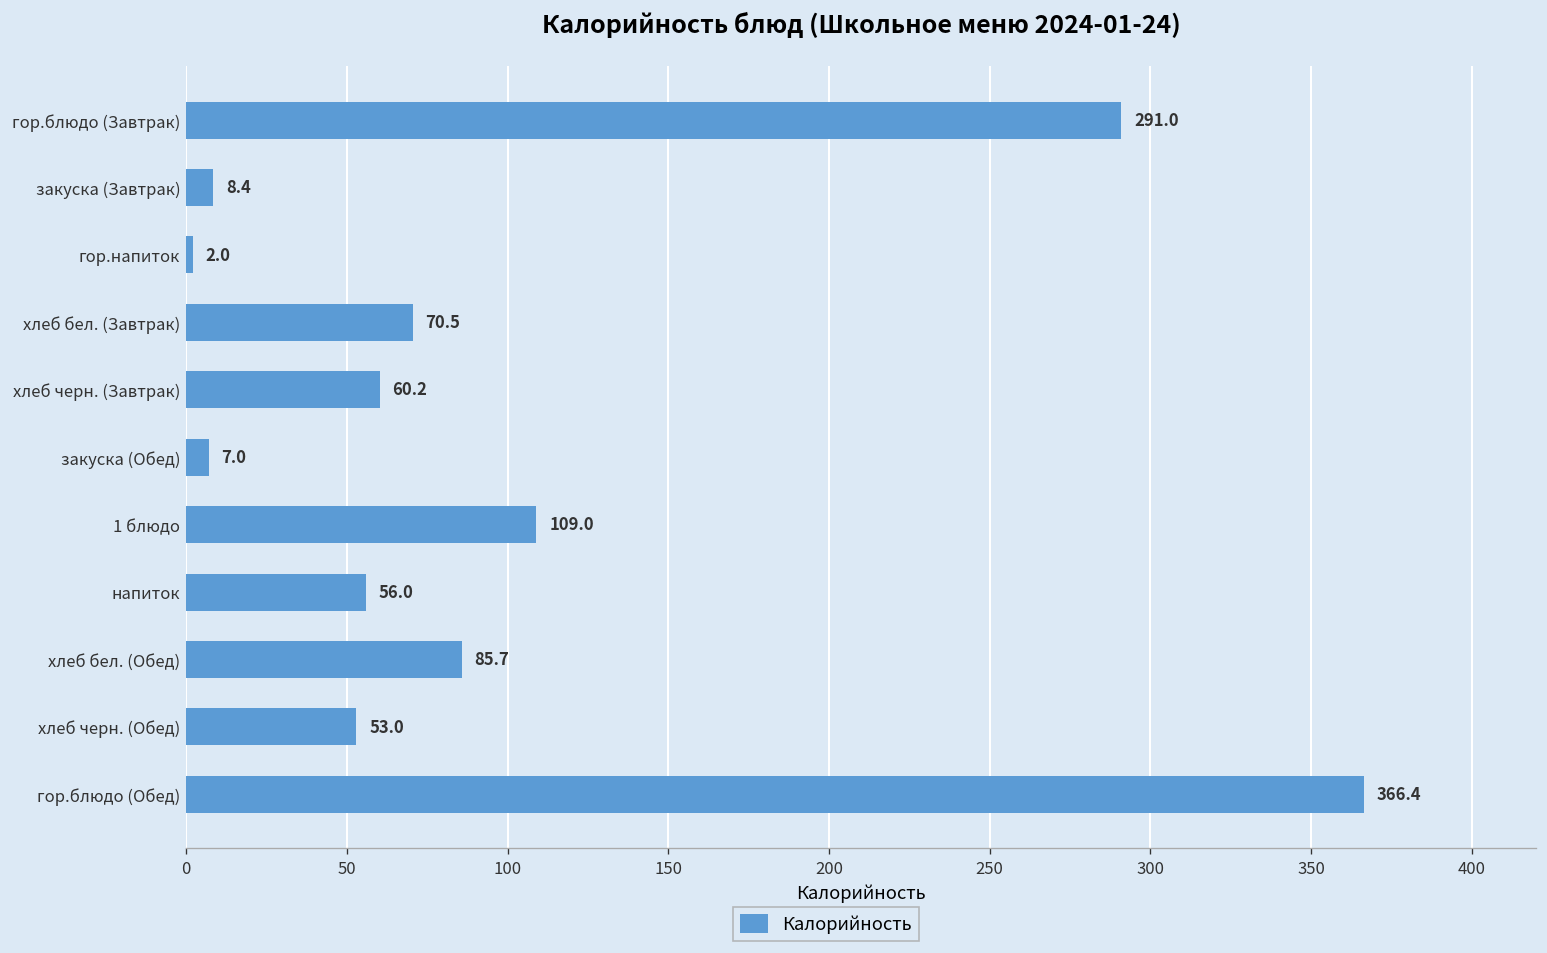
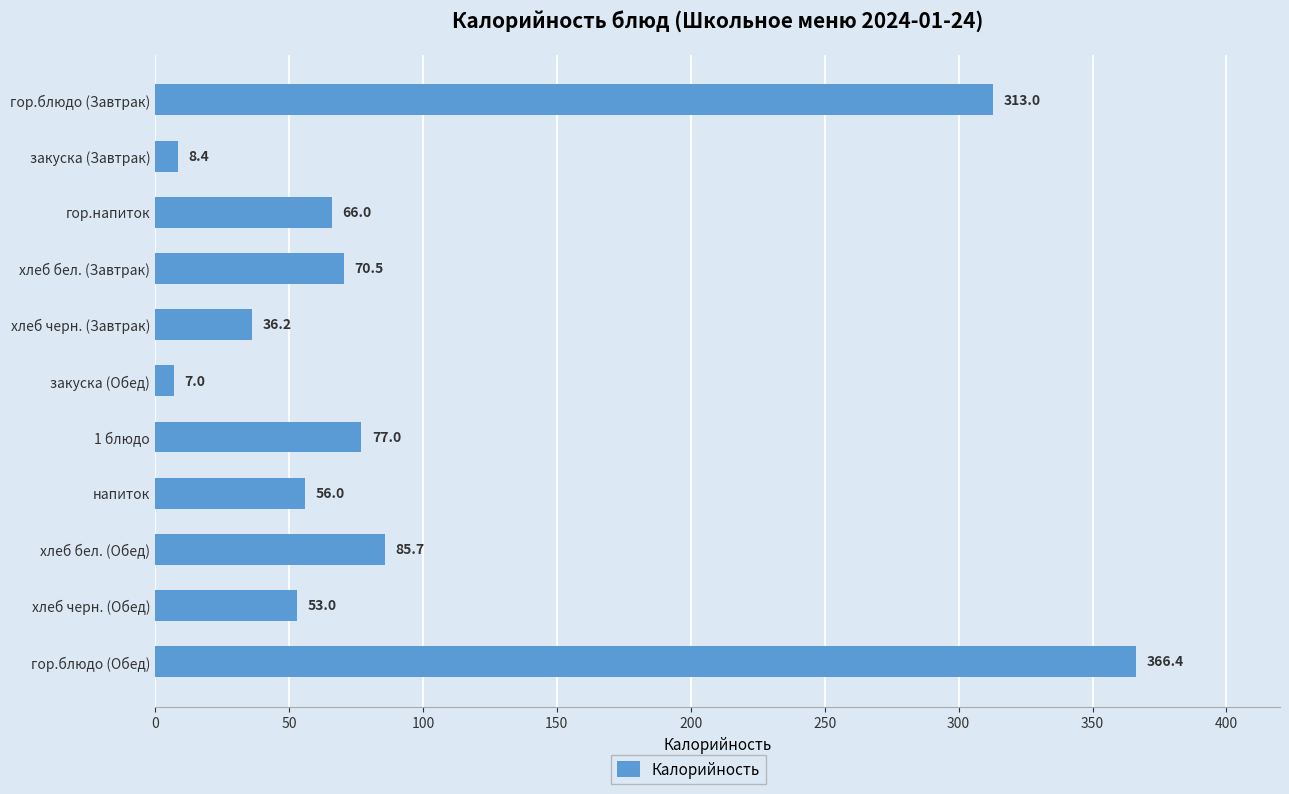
гор.блюдо (Завтрак): 291.0 -> 313.0
гор.напиток: 2.0 -> 66.0
хлеб черн. (Завтрак): 60.2 -> 36.2
1 блюдо: 109.0 -> 77.0
